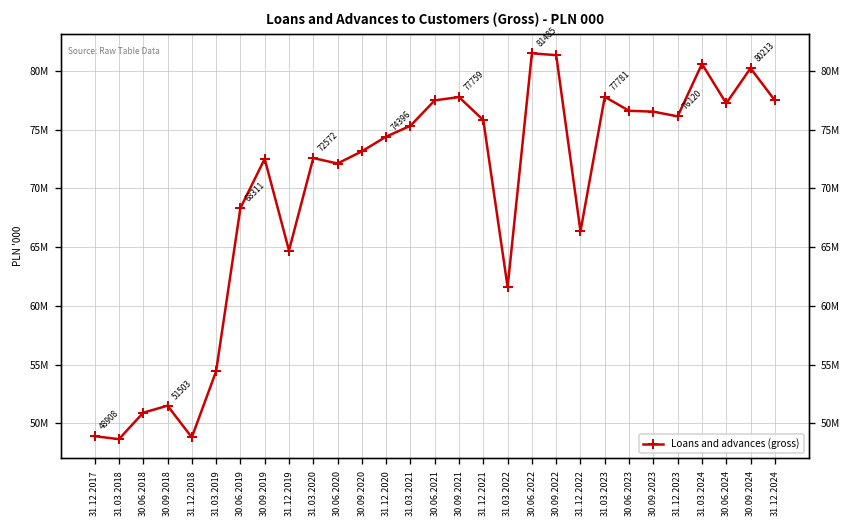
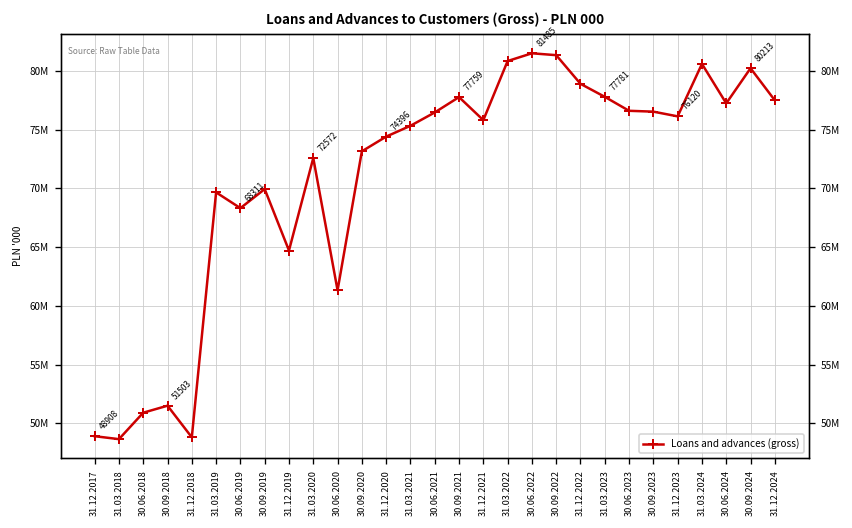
31.03.2019: 54000000 -> 70000000
30.09.2019: 73000000 -> 70000000
30.06.2020: 72000000 -> 61000000
30.06.2021: 77000000 -> 76000000
31.03.2022: 62000000 -> 81000000
31.12.2022: 66000000 -> 79000000
